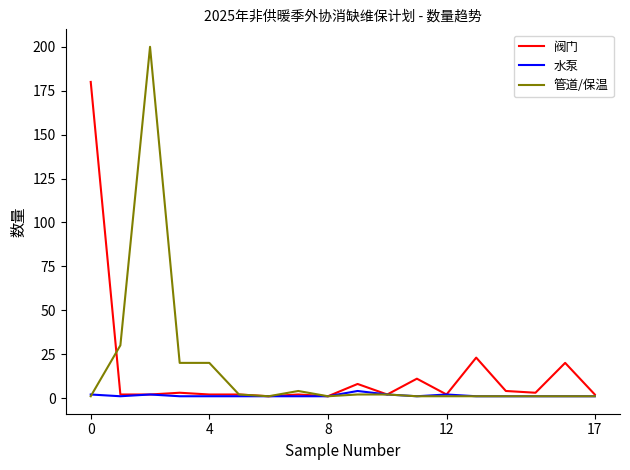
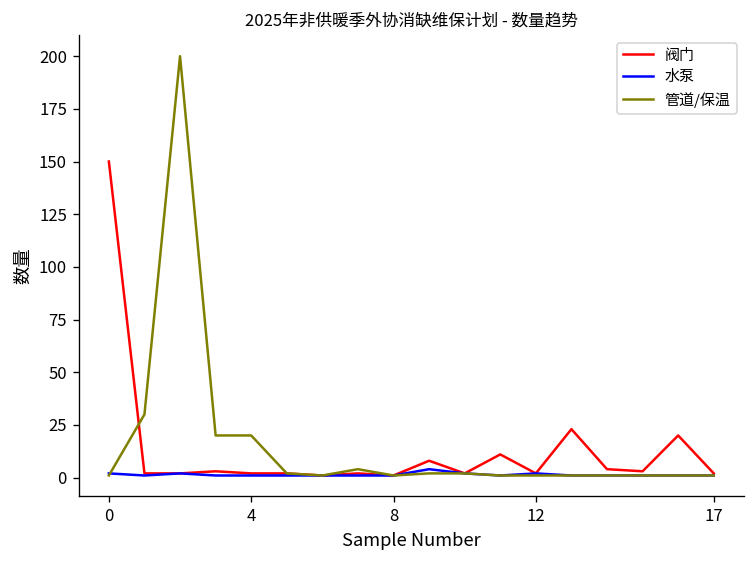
阀门, 0: 180 -> 150
